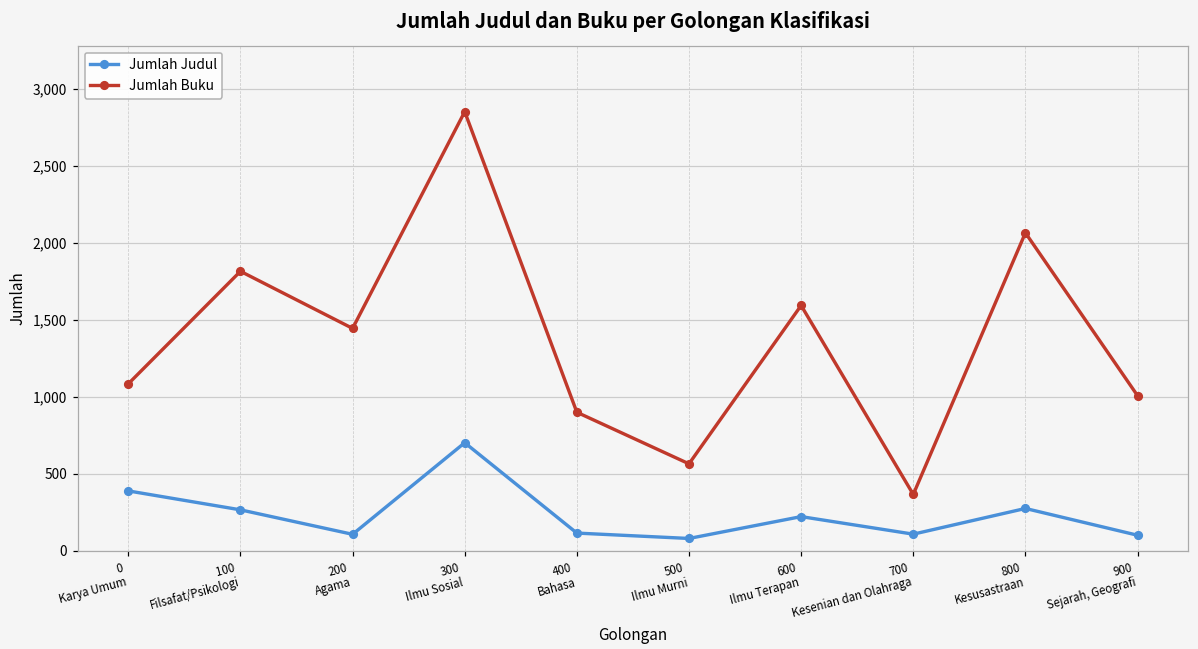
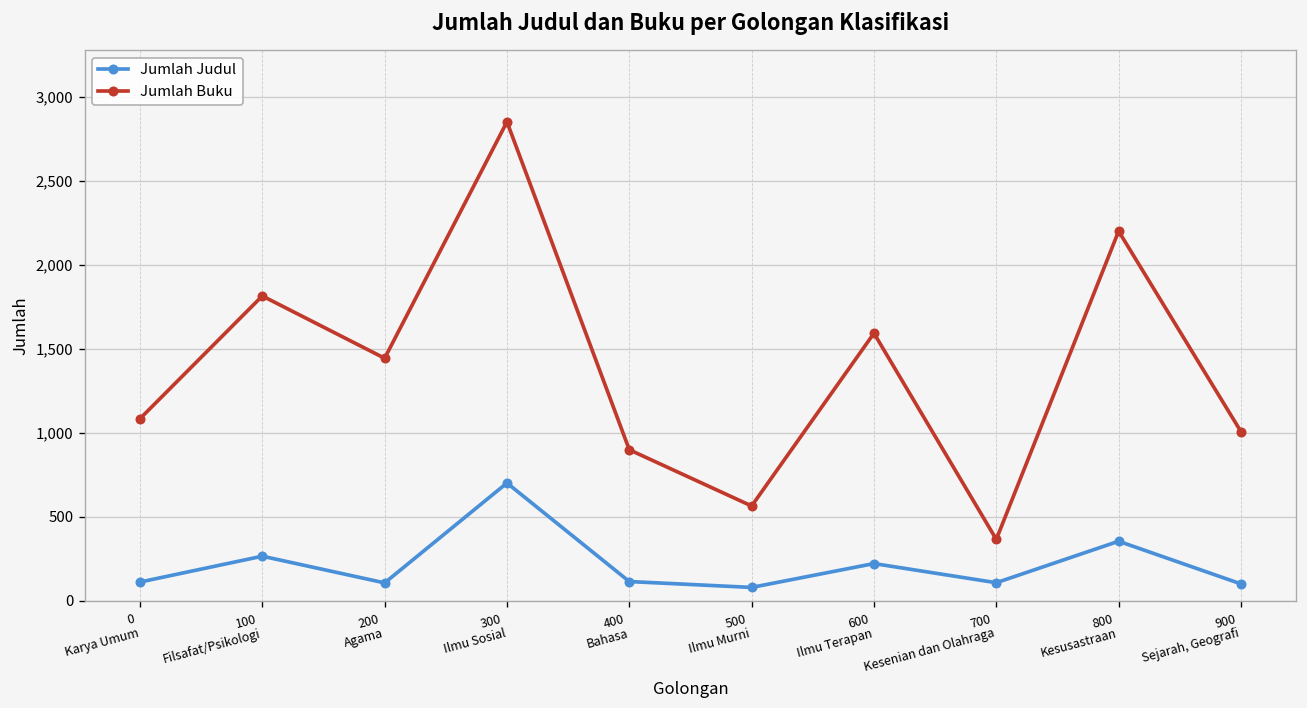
Jumlah Judul, 0 Karya Umum: 390 -> 110
Jumlah Judul, 800 Kesusastraan: 280 -> 360
Jumlah Buku, 800 Kesusastraan: 2,070 -> 2,200
